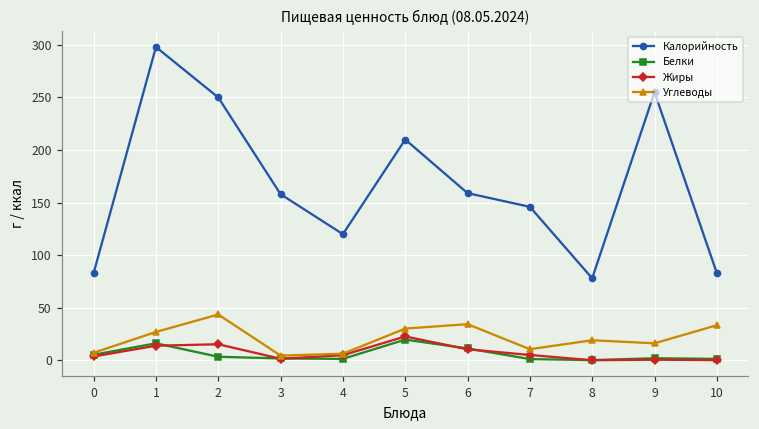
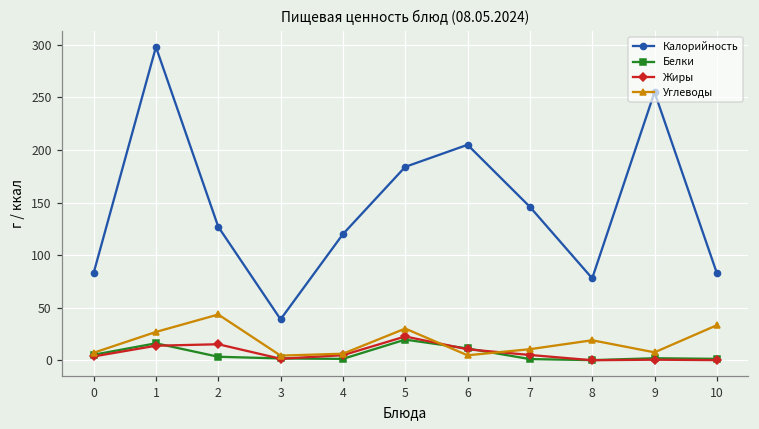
Калорийность, 2: 250 -> 130
Калорийность, 3: 160 -> 40
Калорийность, 5: 210 -> 180
Калорийность, 6: 160 -> 210
Углеводы, 6: 30 -> 0
Углеводы, 9: 20 -> 10
